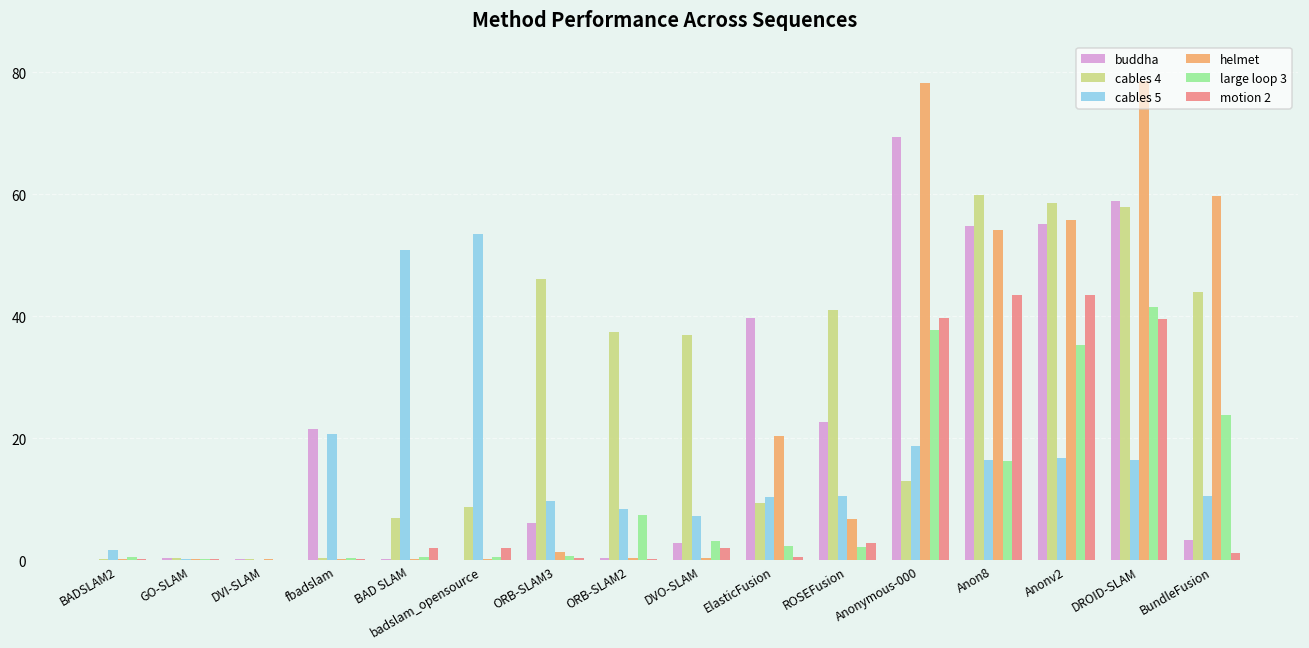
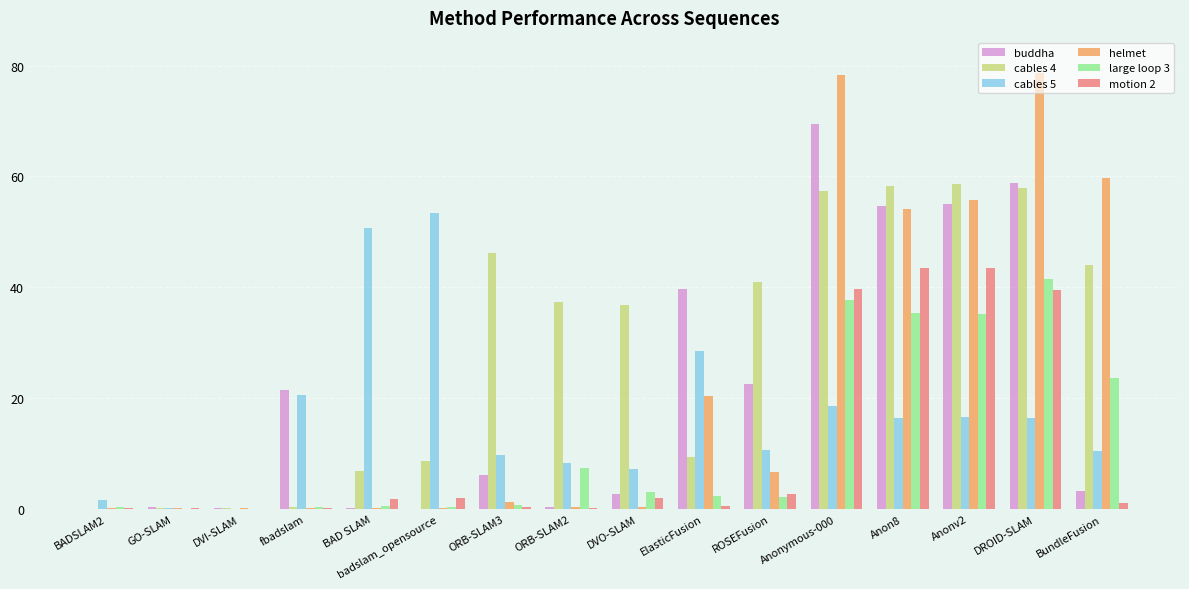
cables 5, ElasticFusion: 10 -> 28
cables 4, Anonymous-000: 13 -> 57
cables 4, Anon8: 60 -> 58
large loop 3, Anon8: 16 -> 35
